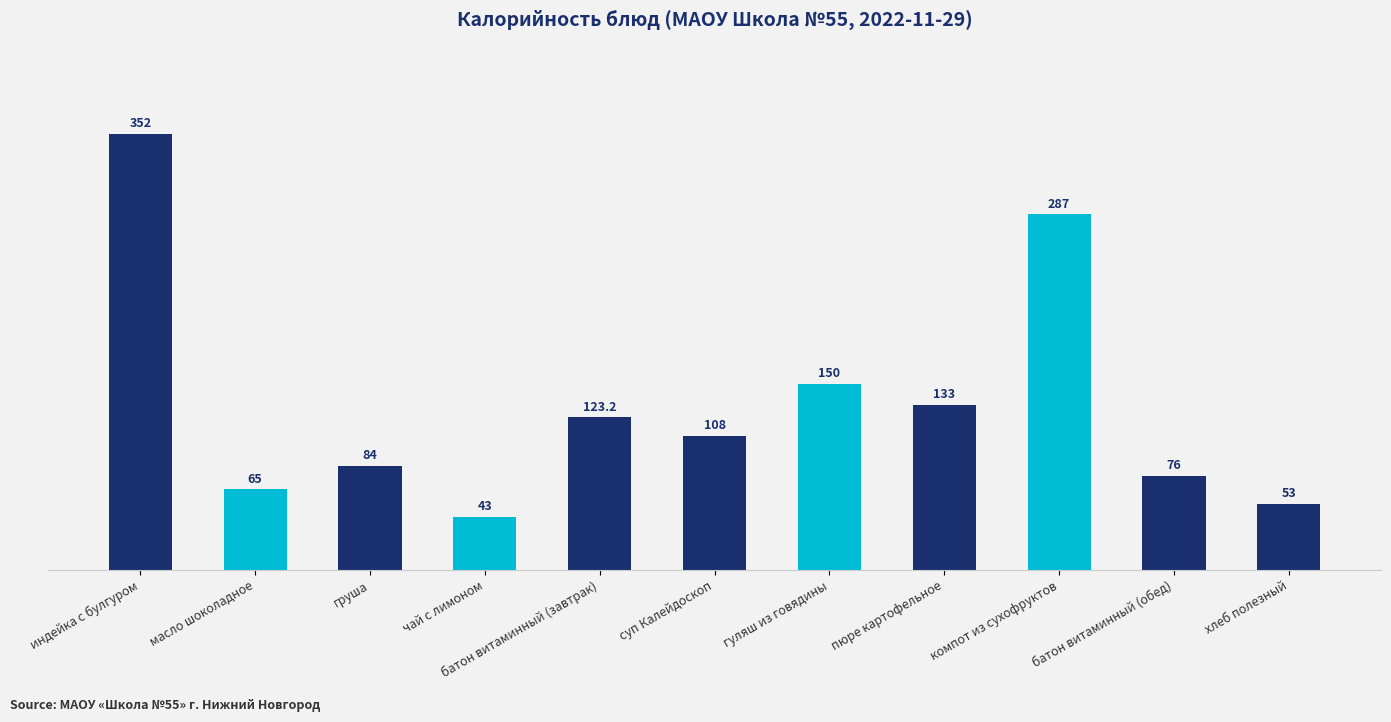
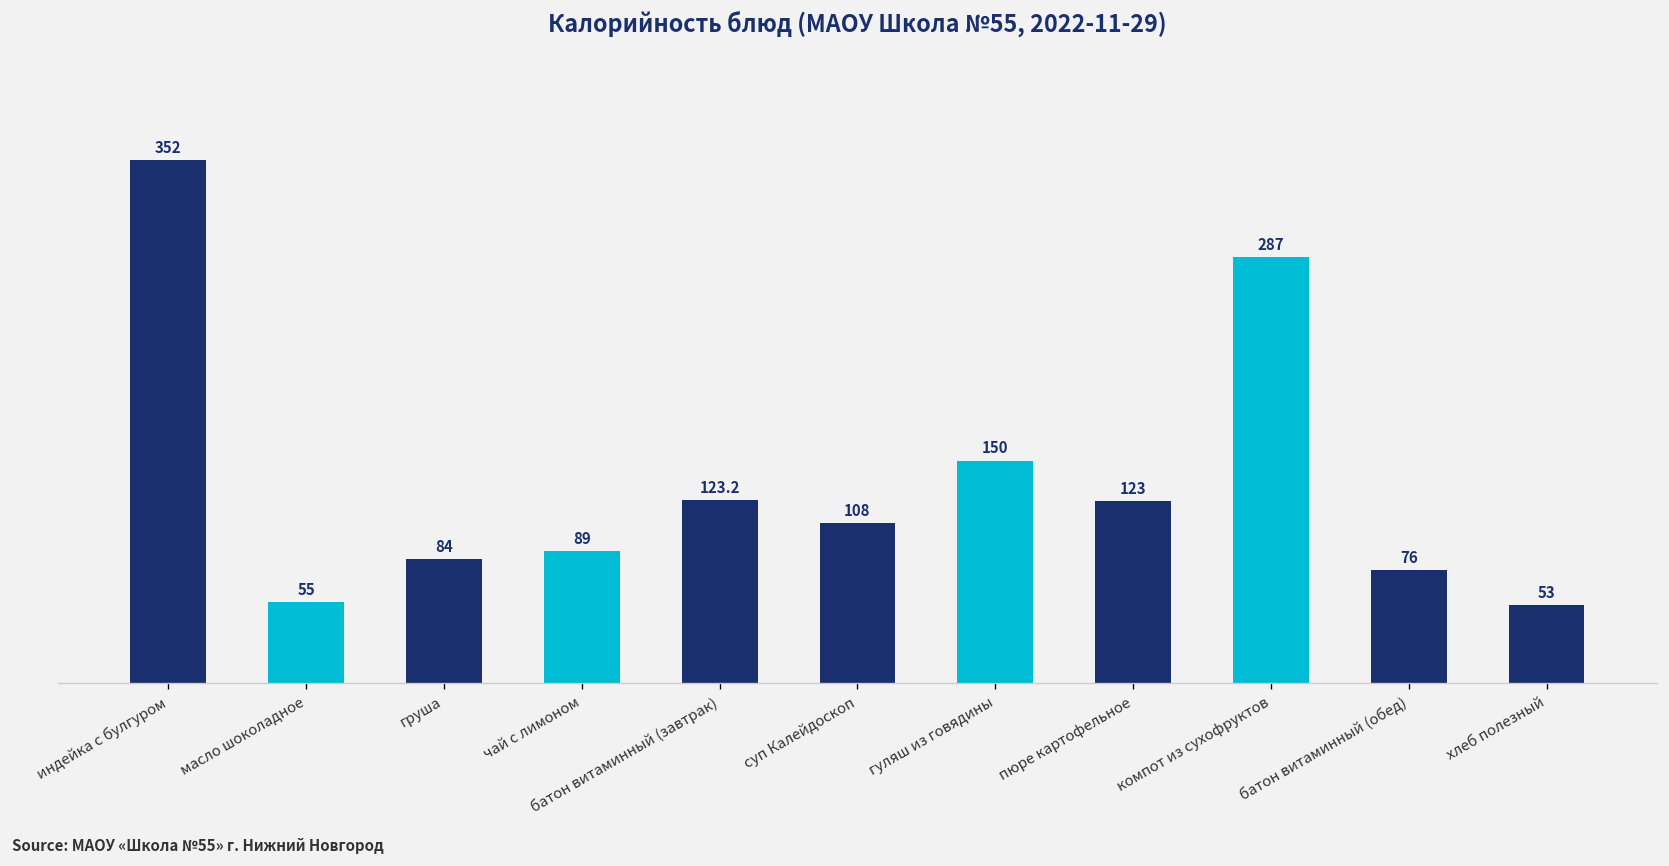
масло шоколадное: 65 -> 55
чай с лимоном: 43 -> 89
пюре картофельное: 133 -> 123
